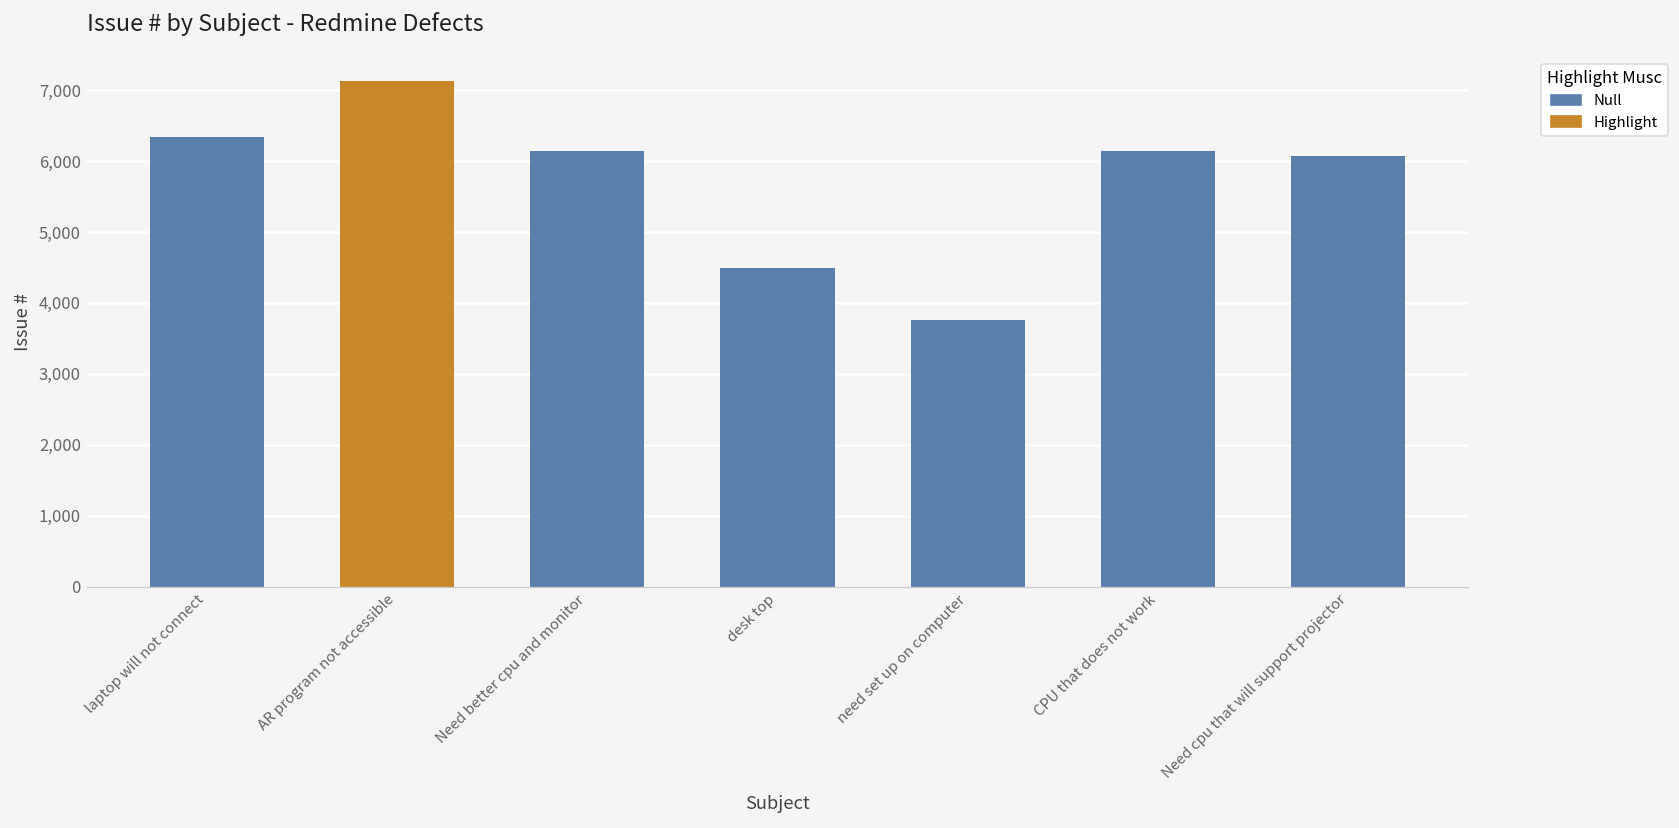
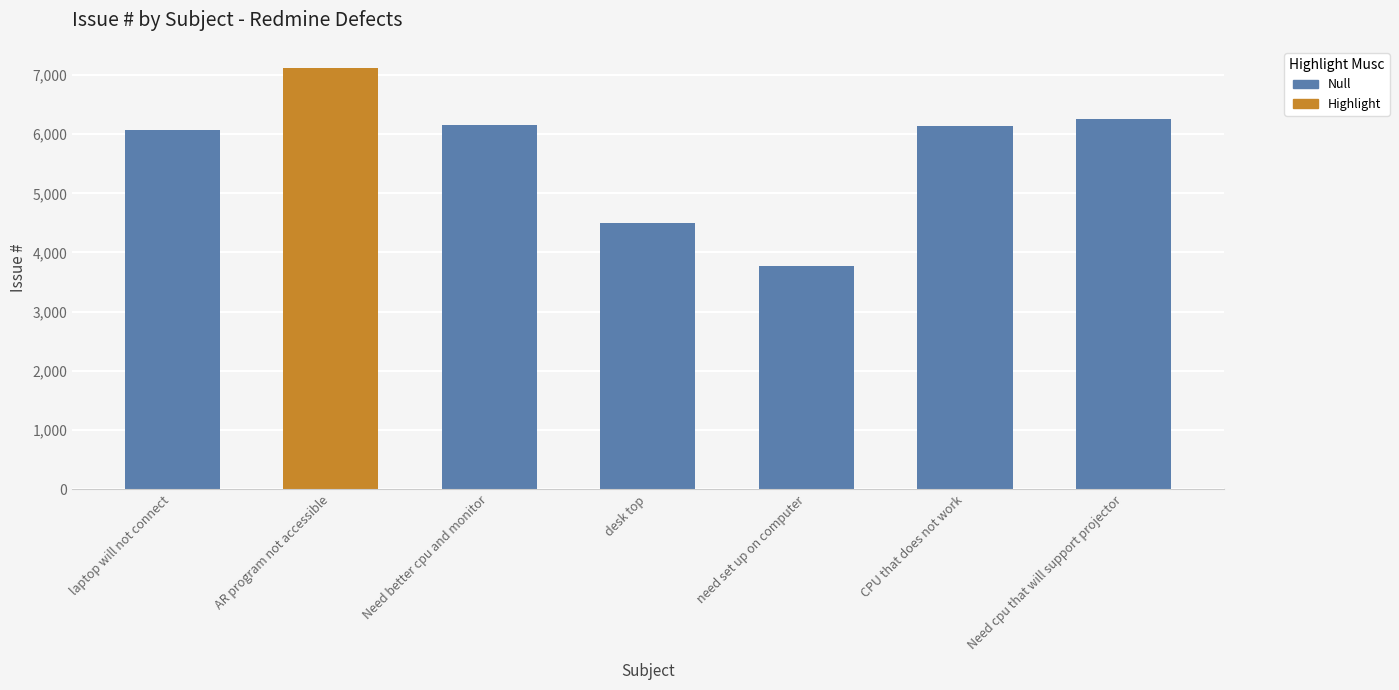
laptop will not connect: 6,300 -> 6,100
Need cpu that will support projector: 6,100 -> 6,300
